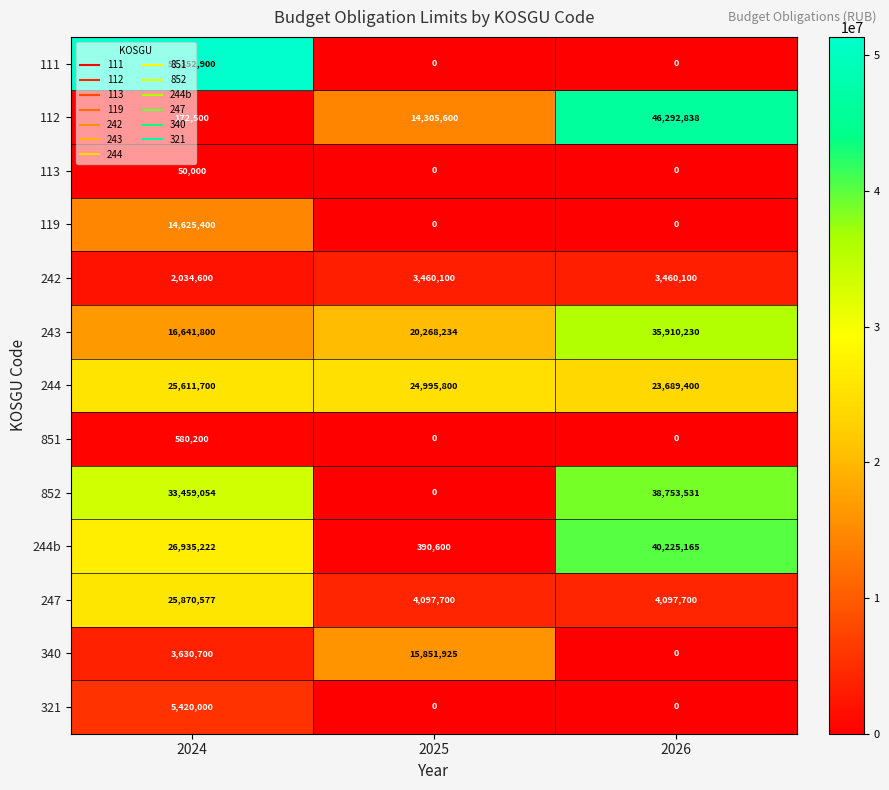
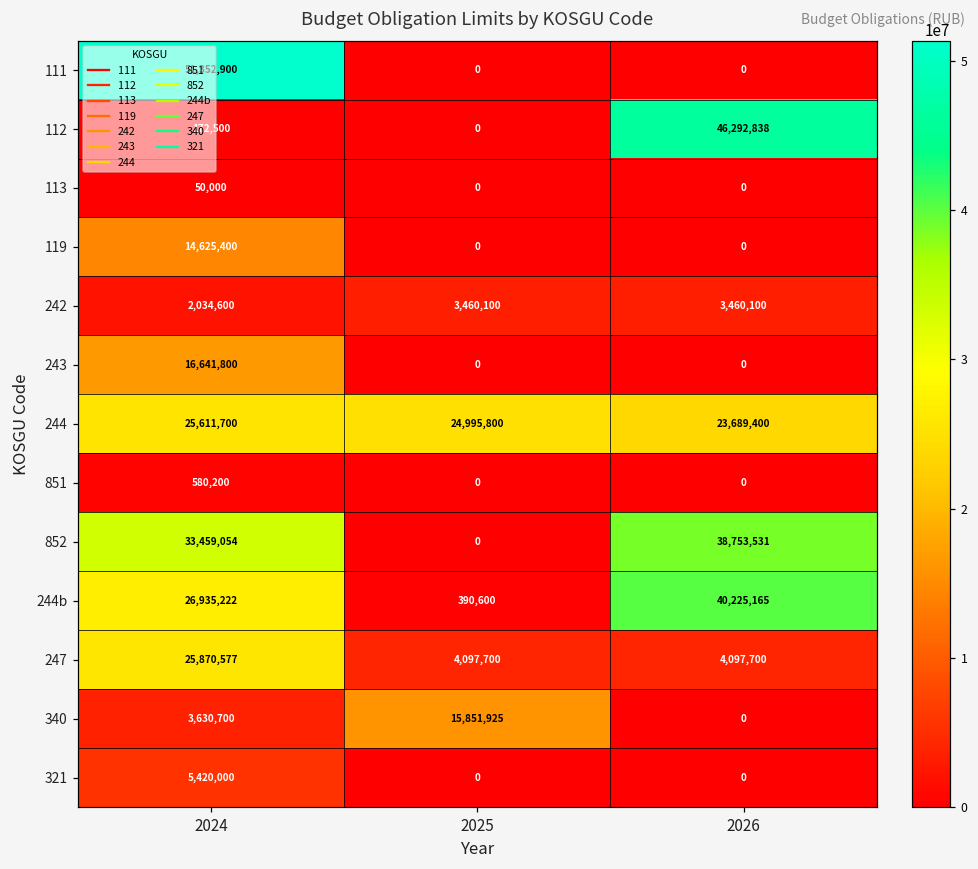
112, 2025: 14,305,600 -> 0
243, 2025: 20,268,234 -> 0
243, 2026: 35,910,230 -> 0
